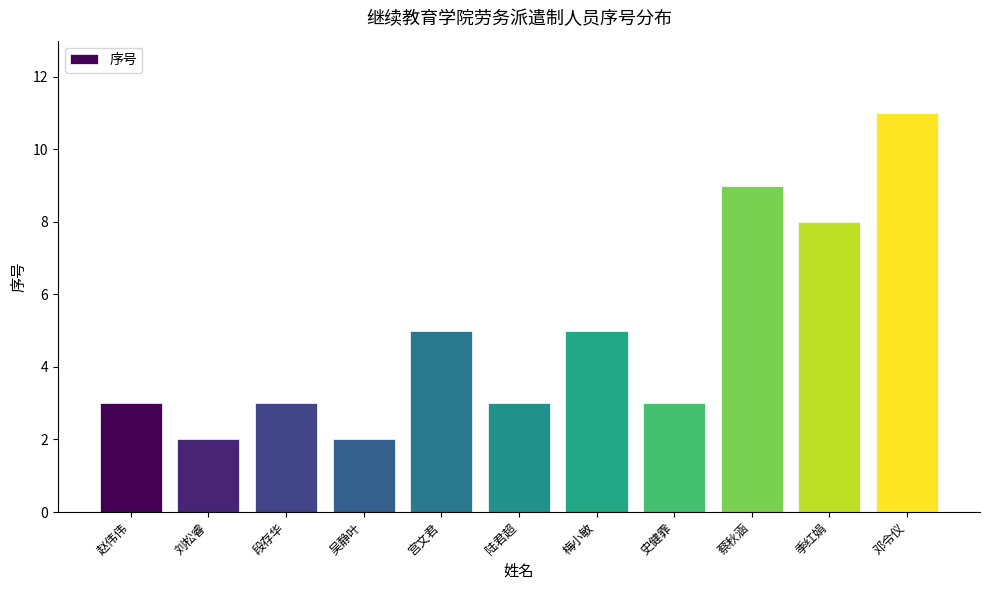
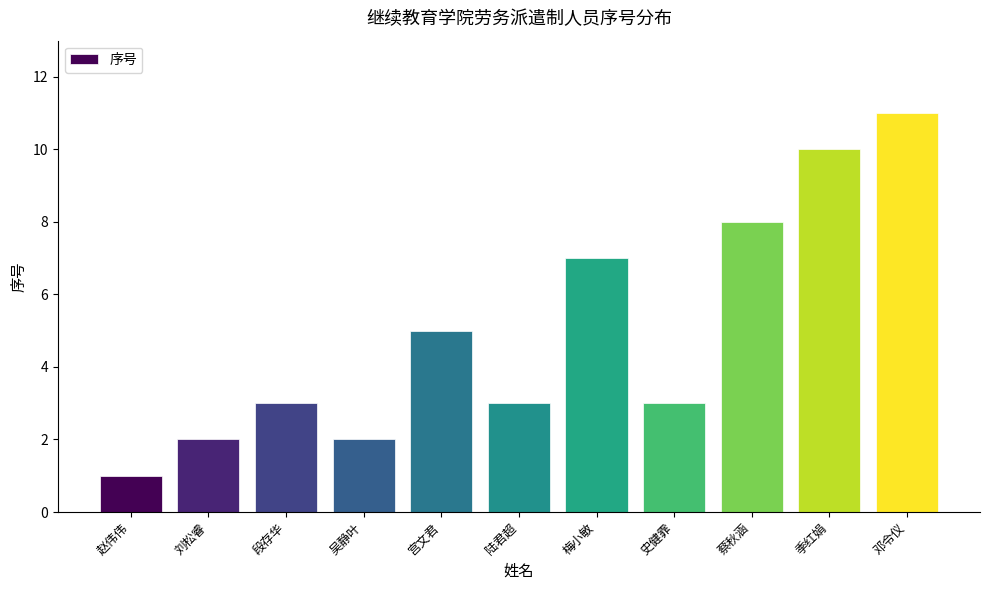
赵伟伟: 3 -> 1
梅小敏: 5 -> 7
蔡秋涵: 9 -> 8
季红娟: 8 -> 10
